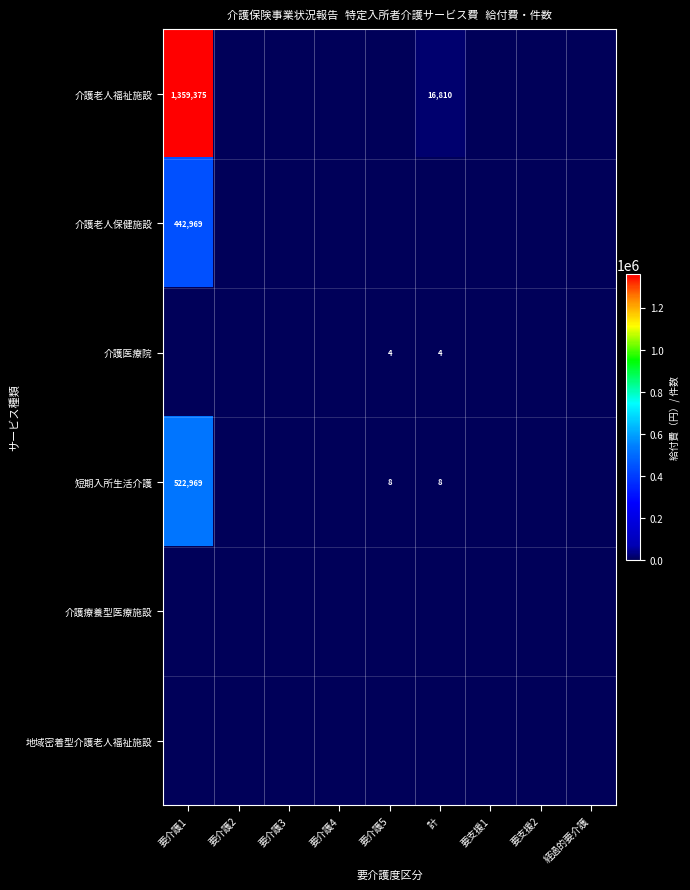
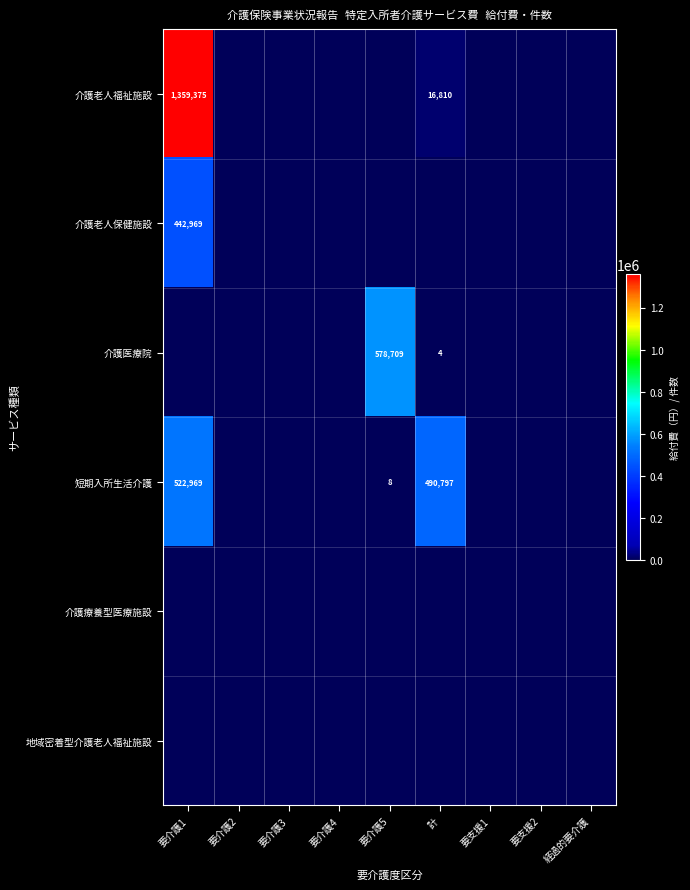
介護医療院, 要介護5: 4 -> 578,709
短期入所生活介護, 計: 8 -> 490,797
